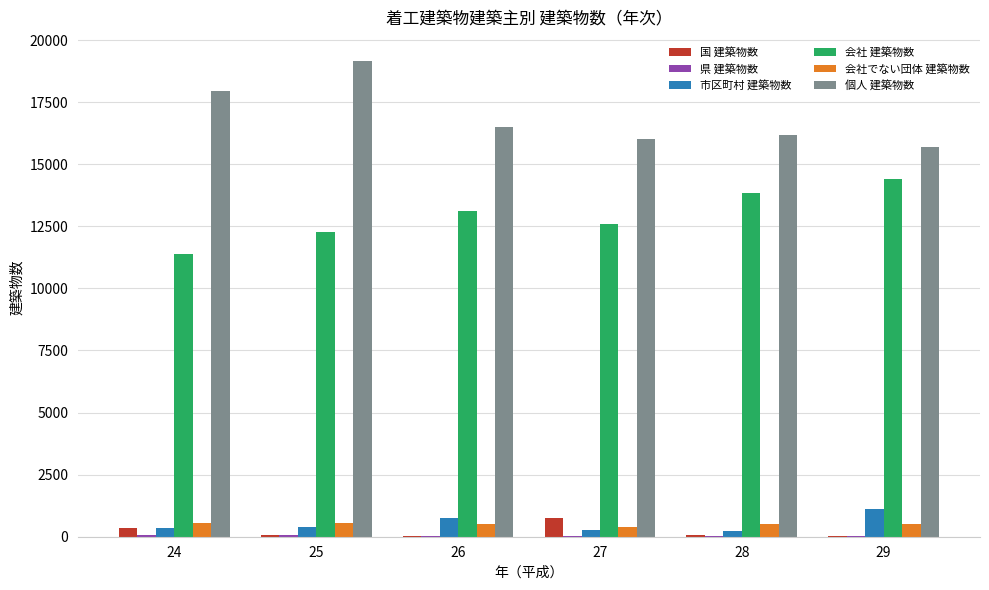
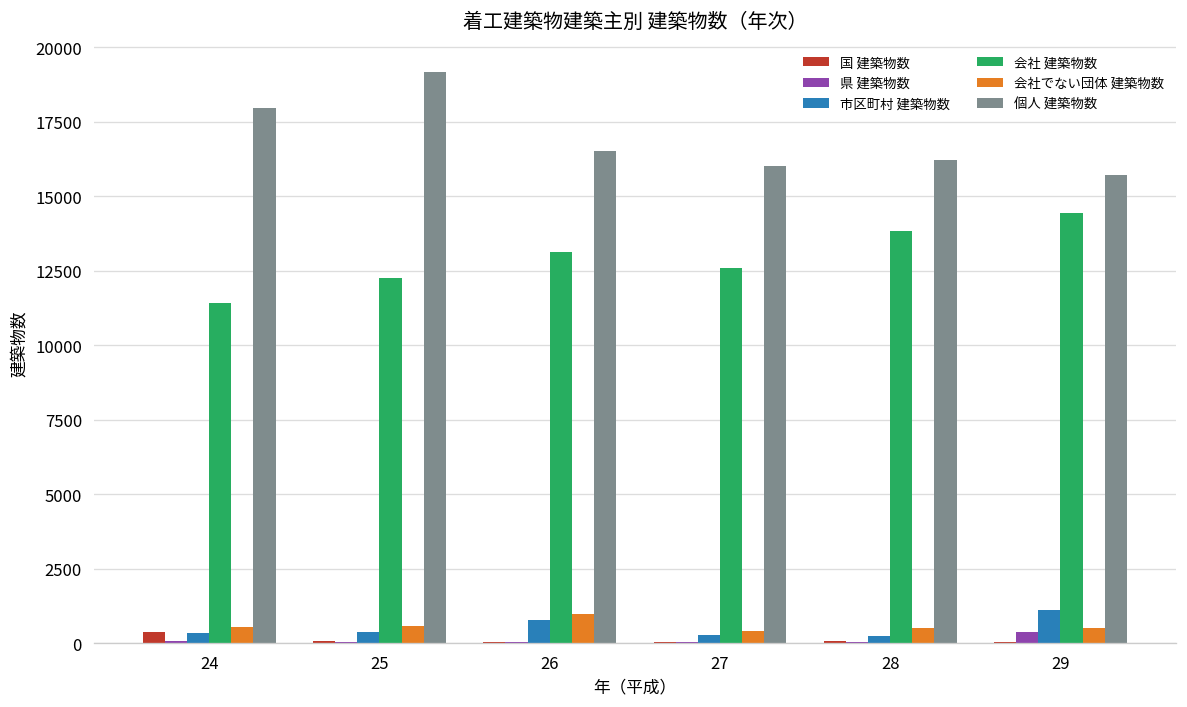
会社でない団体 建築物数, 26: 500 -> 1000
国 建築物数, 27: 800 -> 0
県 建築物数, 29: 0 -> 400
